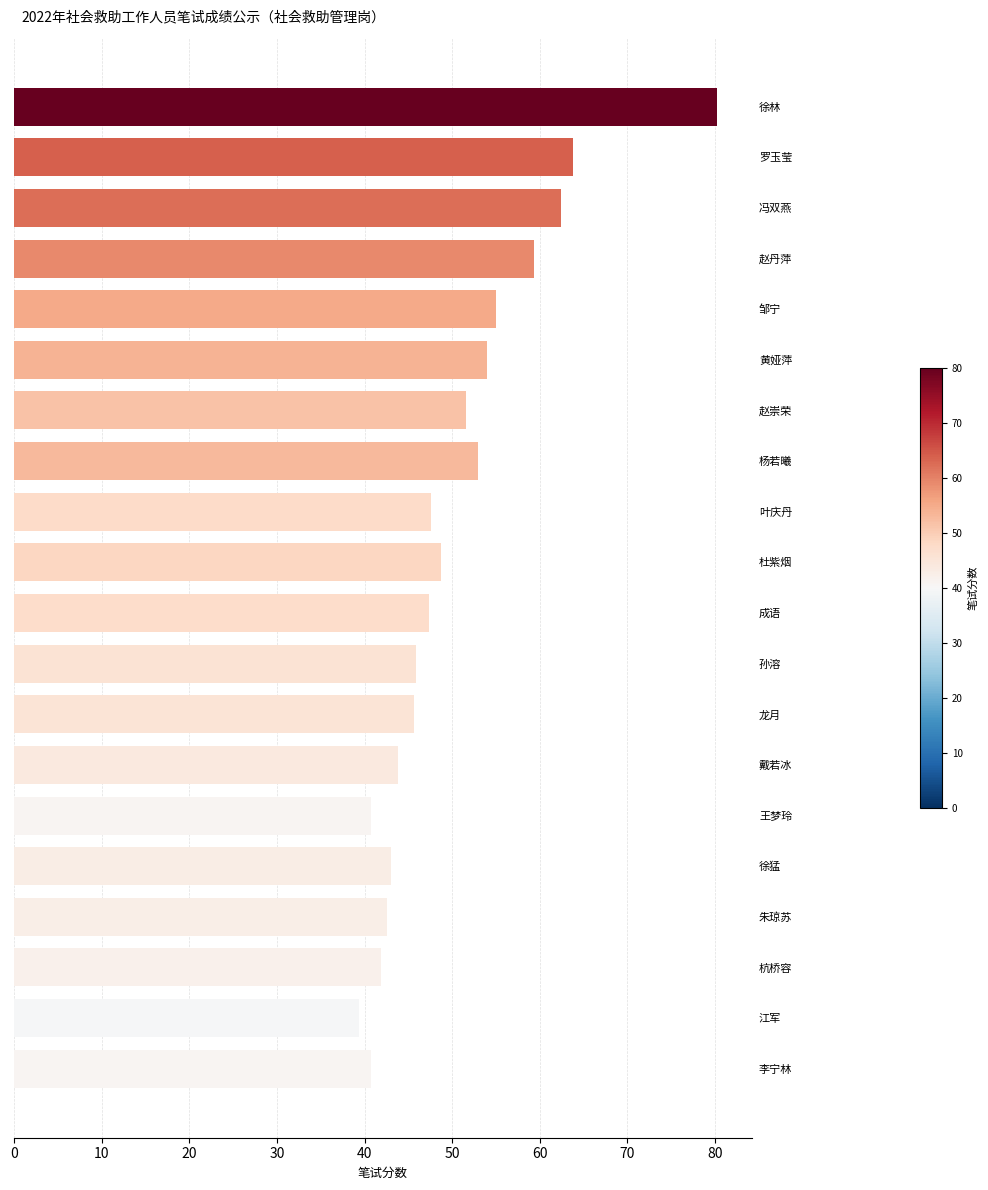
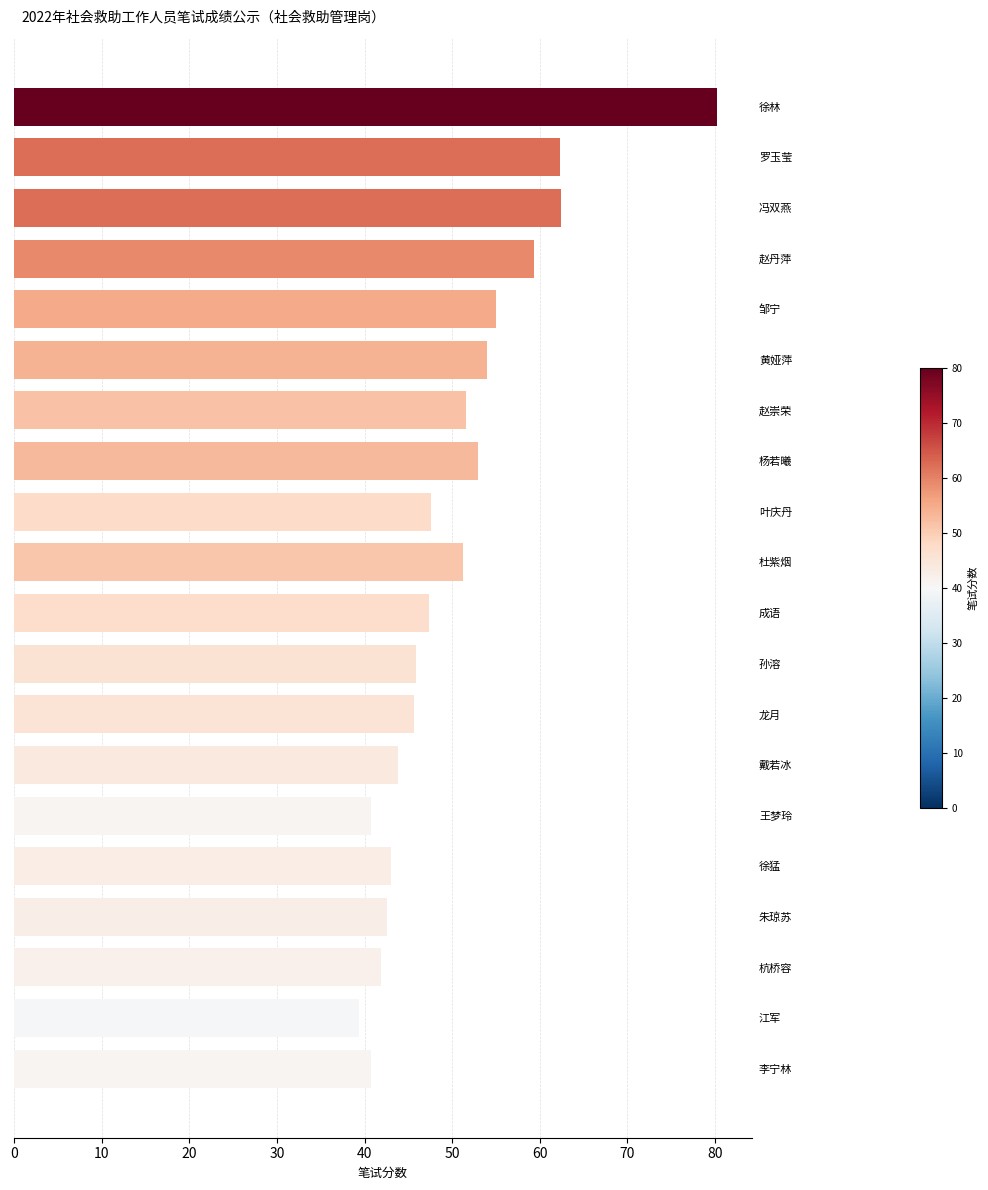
罗玉莹: 64 -> 62
杜紫烟: 49 -> 51
